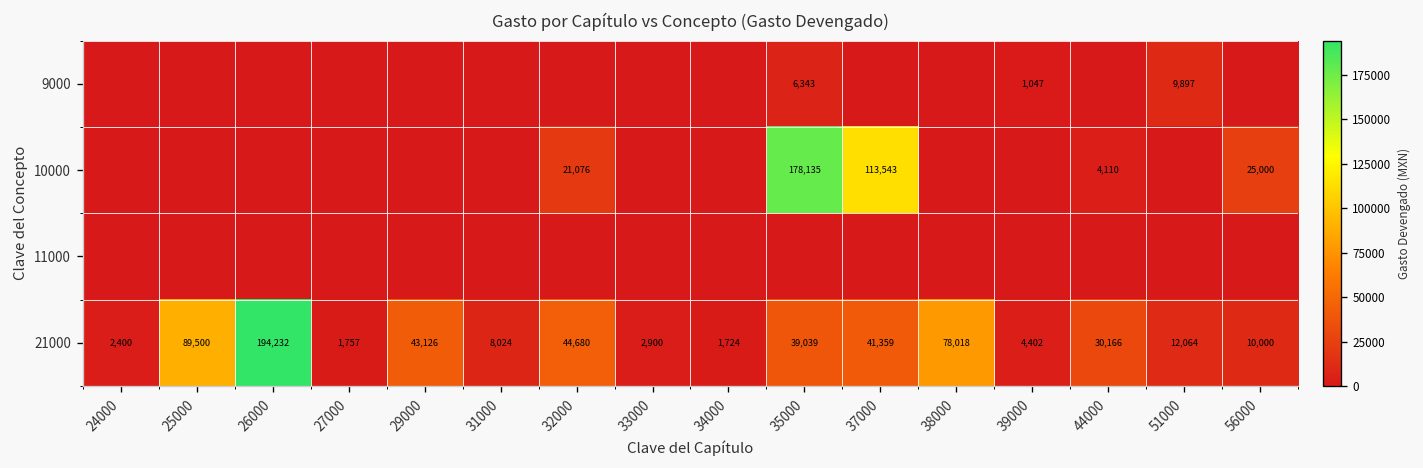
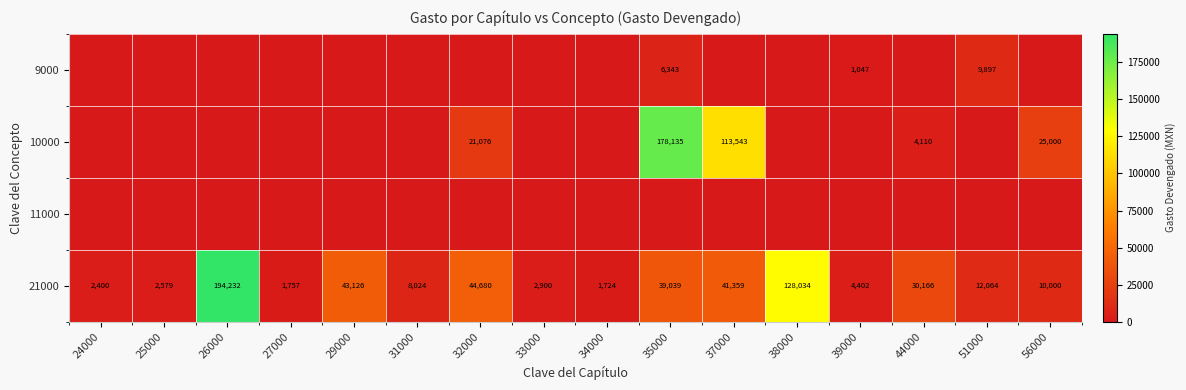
21000, 25000: 89,500 -> 2,579
21000, 38000: 78,018 -> 128,034
